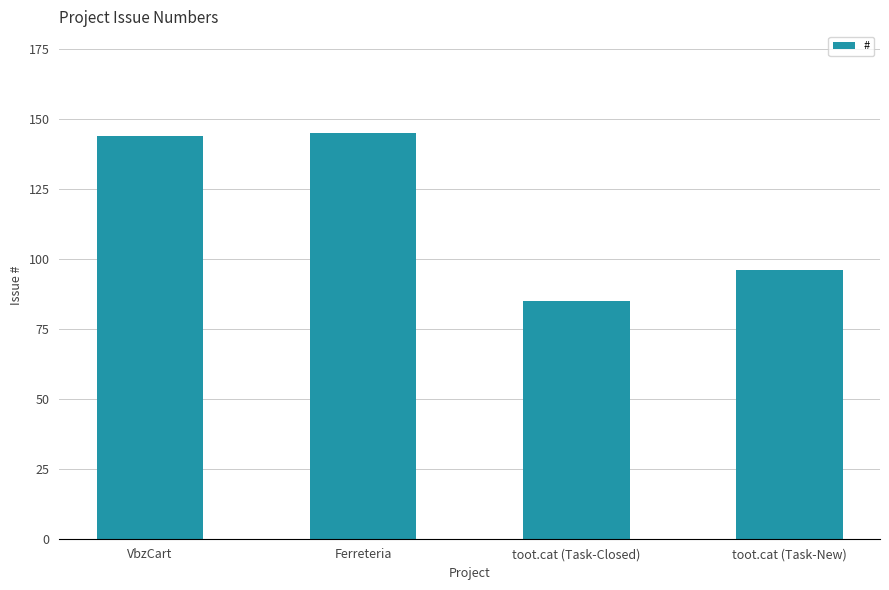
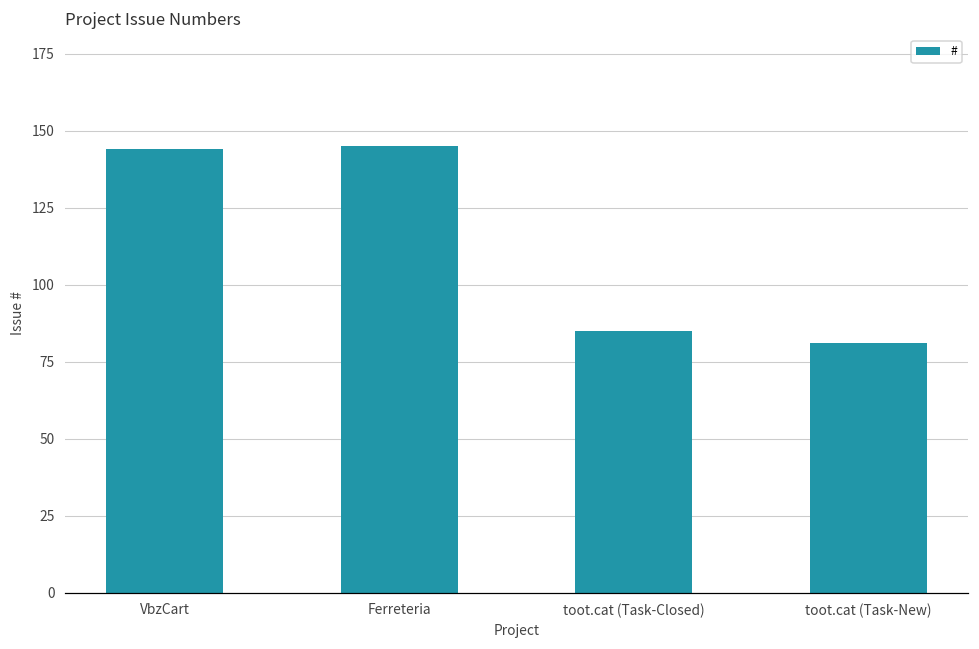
toot.cat (Task-New): 96 -> 81
